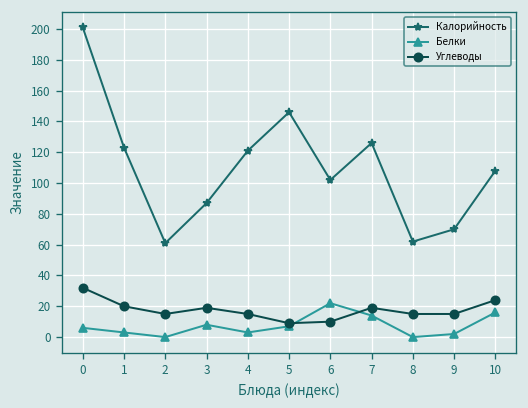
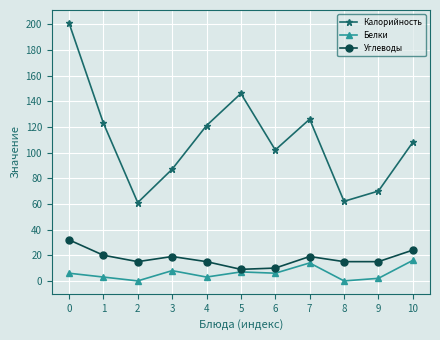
Белки, 6: 22 -> 6
